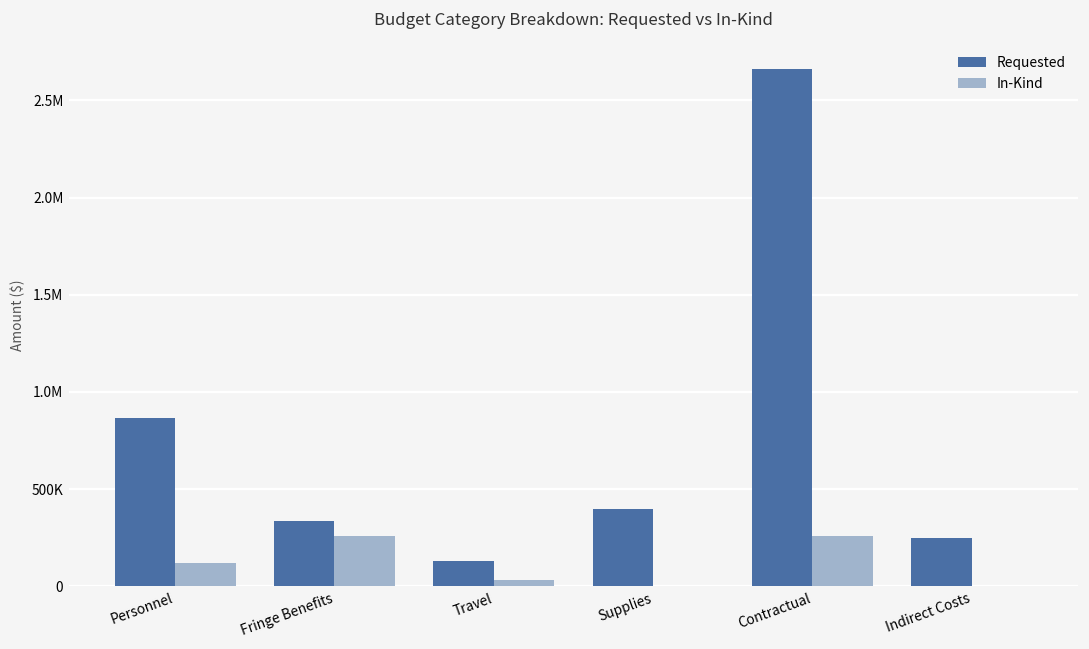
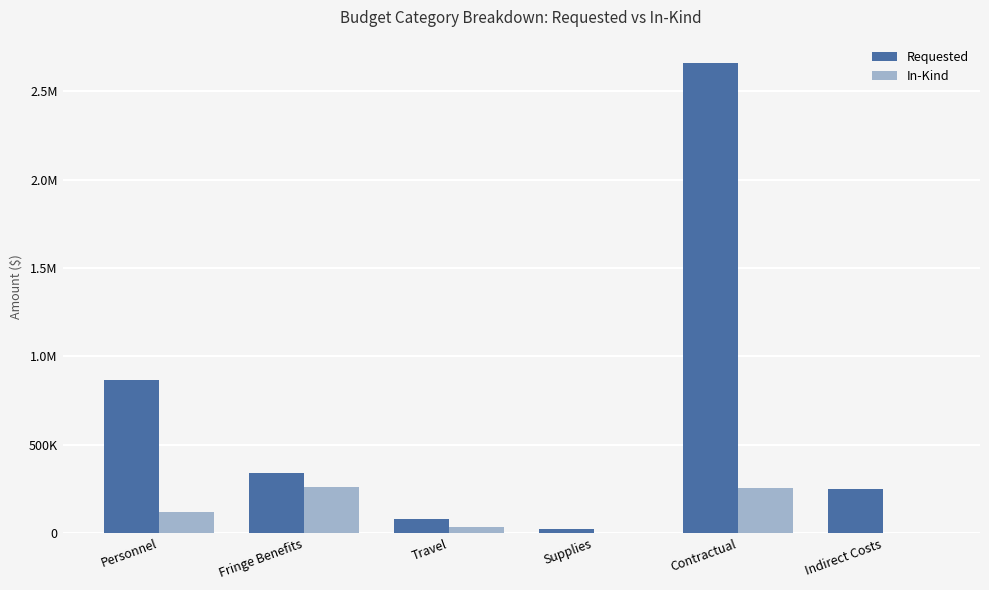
Requested, Travel: 130000 -> 80000
Requested, Supplies: 400000 -> 20000
